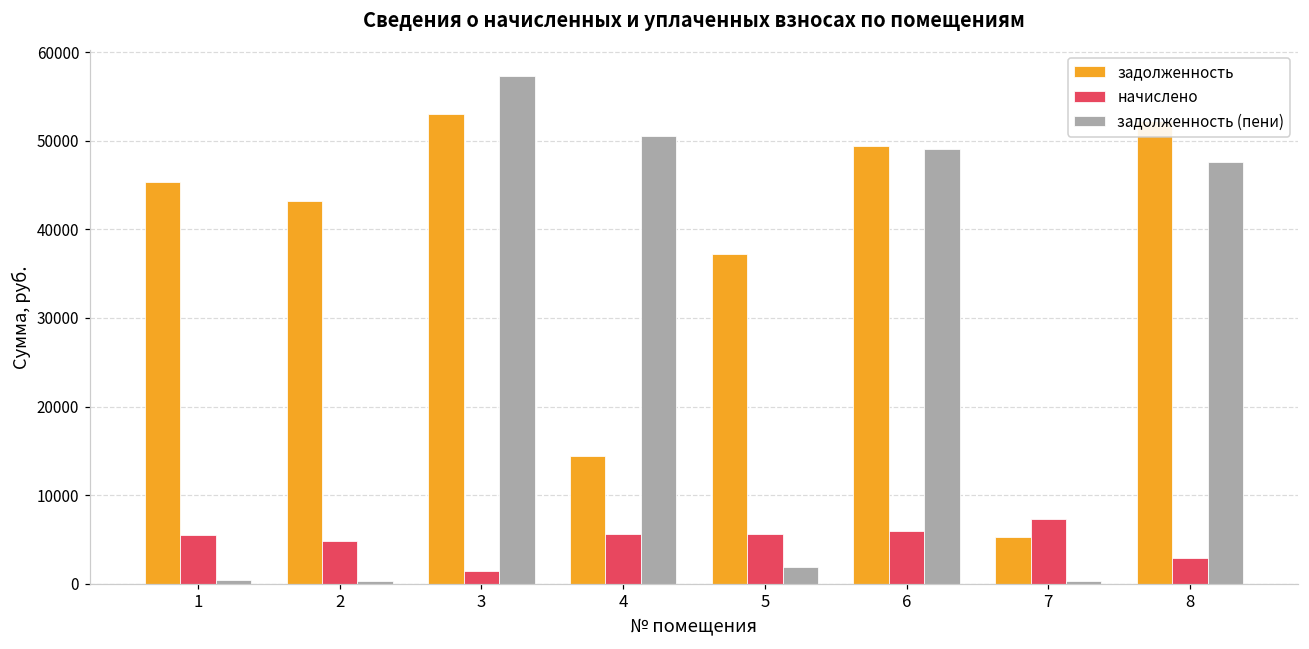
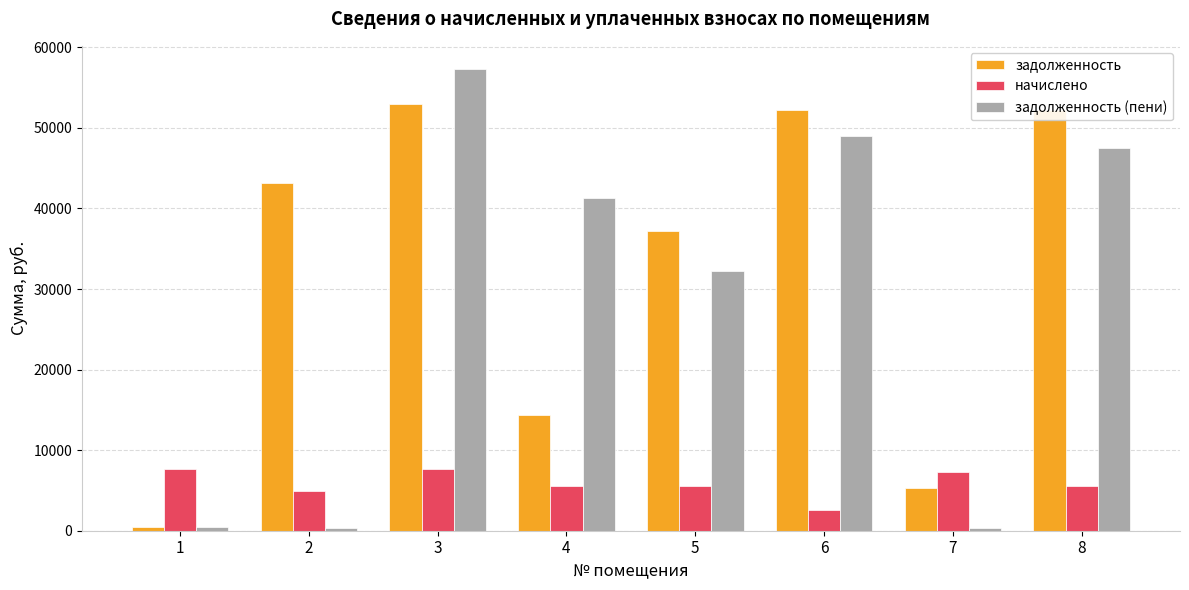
задолженность, 1: 45000 -> 0
начислено, 1: 6000 -> 8000
начислено, 3: 1000 -> 8000
задолженность (пени), 4: 51000 -> 41000
задолженность (пени), 5: 2000 -> 32000
задолженность, 6: 49000 -> 52000
начислено, 6: 6000 -> 3000
начислено, 8: 3000 -> 6000
